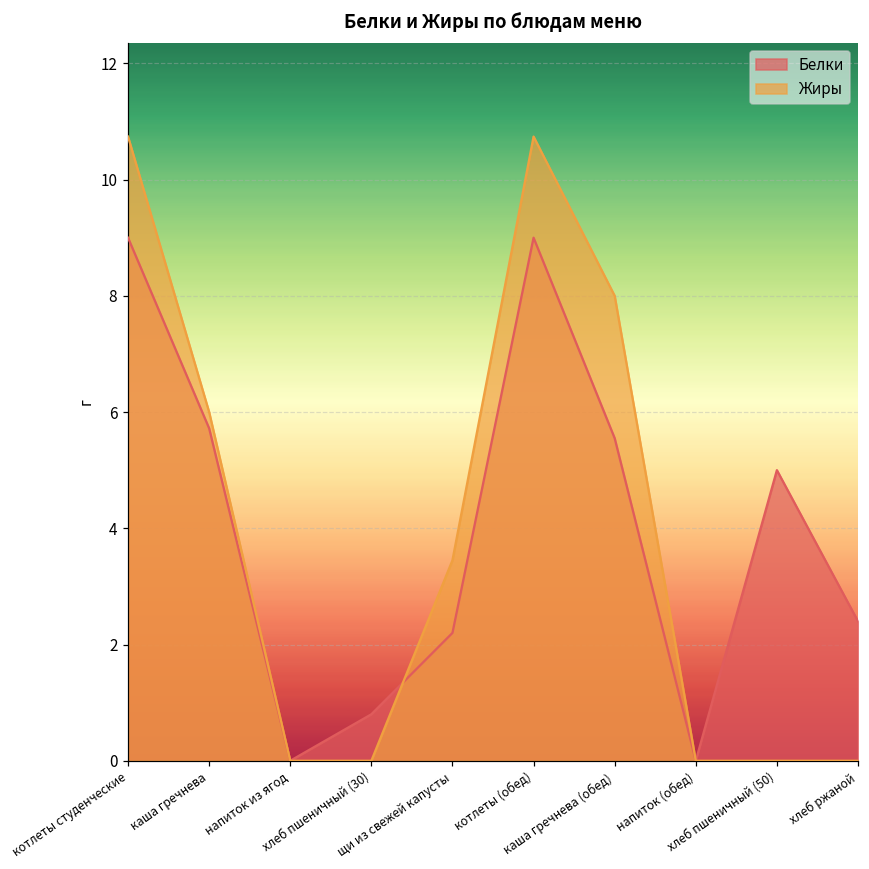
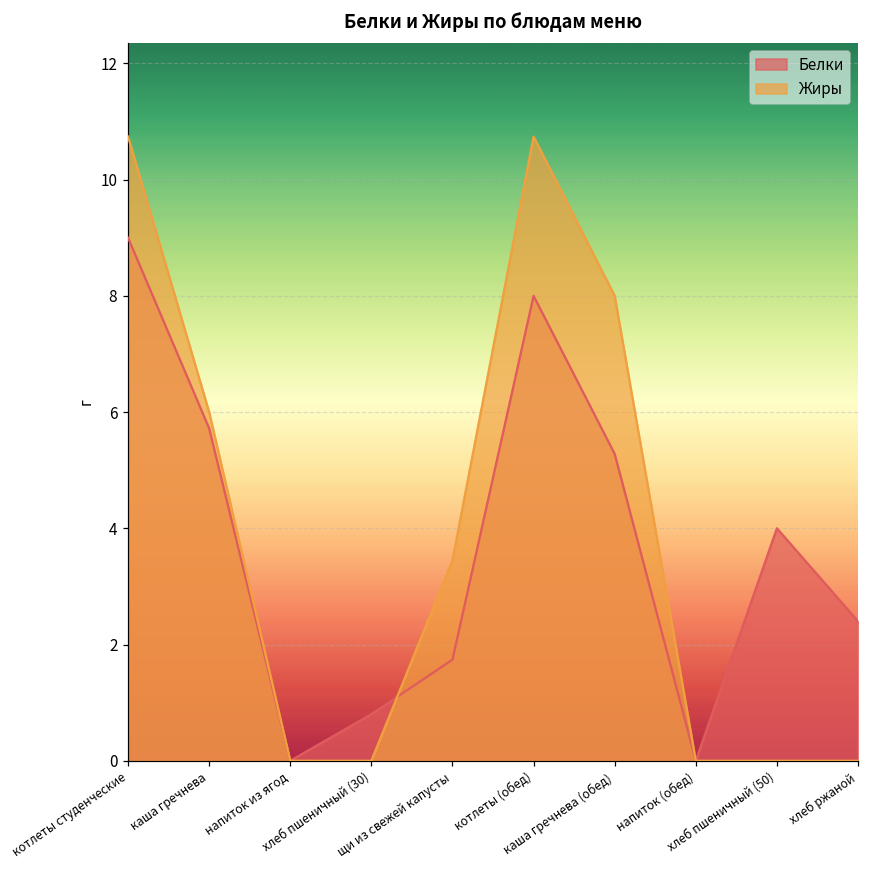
Белки, щи из свежей капусты: 2.2 -> 1.7
Белки, котлеты (обед): 9 -> 8
Белки, каша гречнева (обед): 5.6 -> 5.3
Белки, хлеб пшеничный (50): 5 -> 4
